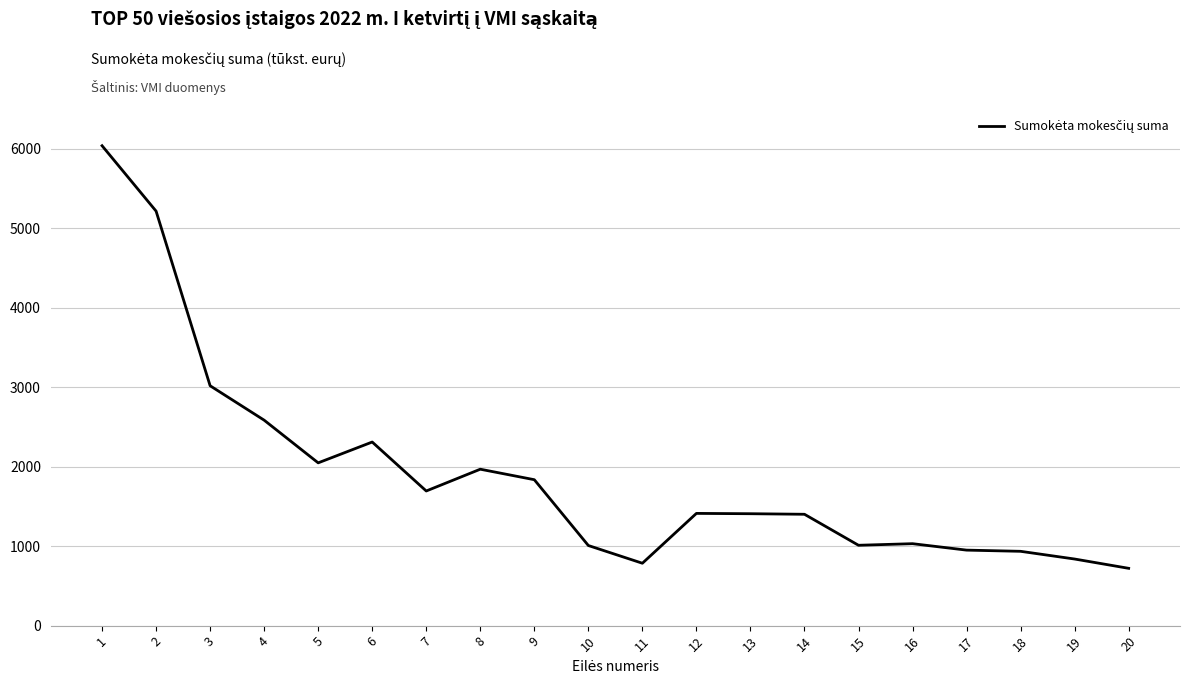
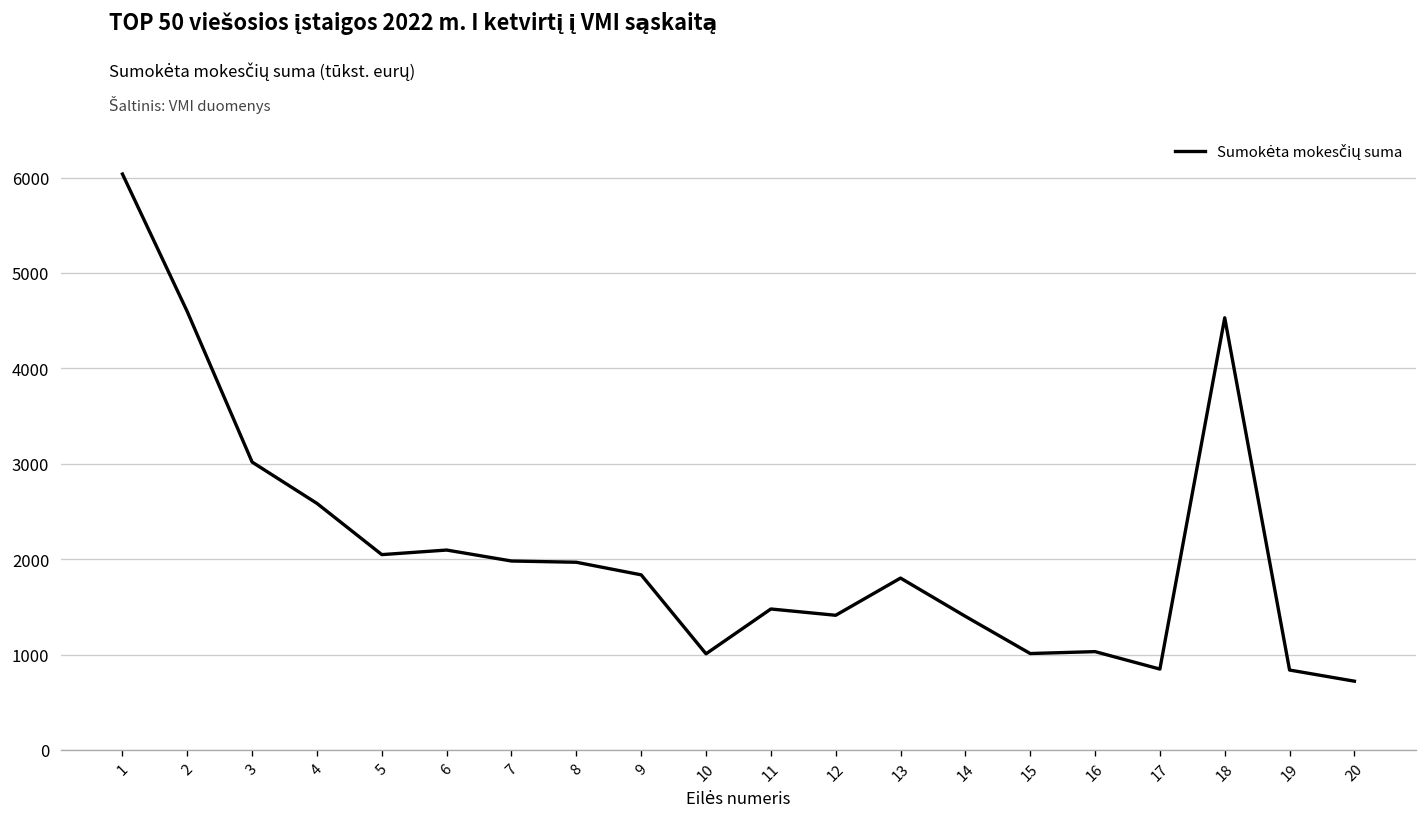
2: 5200 -> 4600
6: 2300 -> 2100
7: 1700 -> 2000
11: 800 -> 1500
13: 1400 -> 1800
17: 1000 -> 800
18: 900 -> 4500
